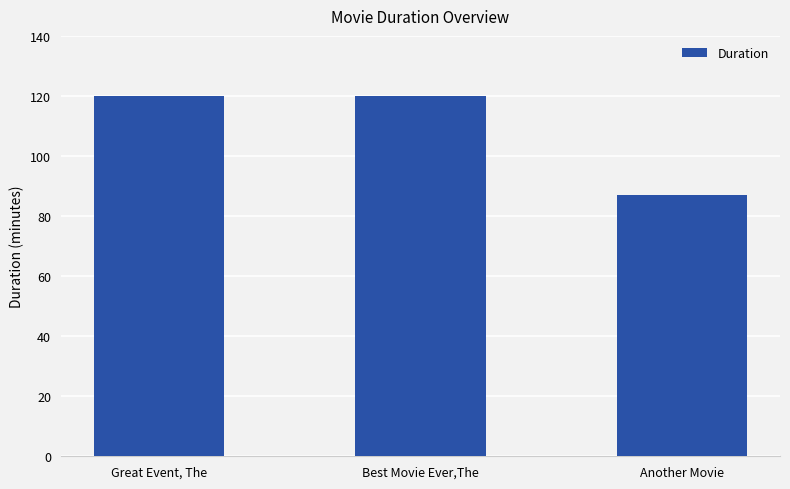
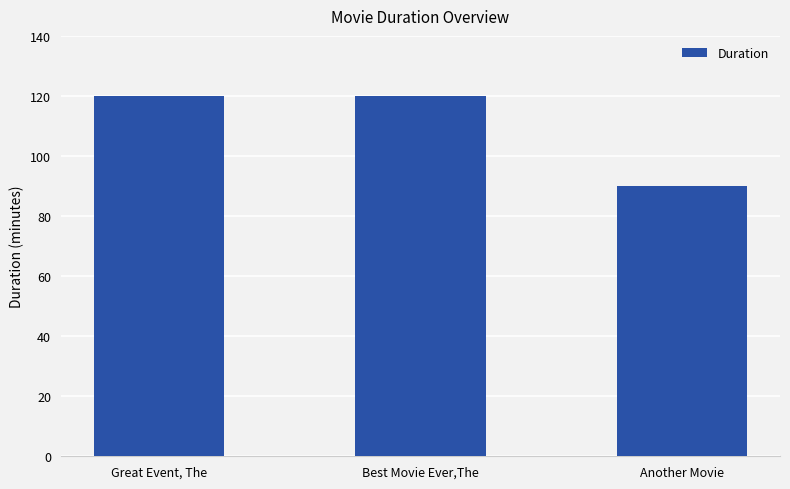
Another Movie: 87 -> 90
